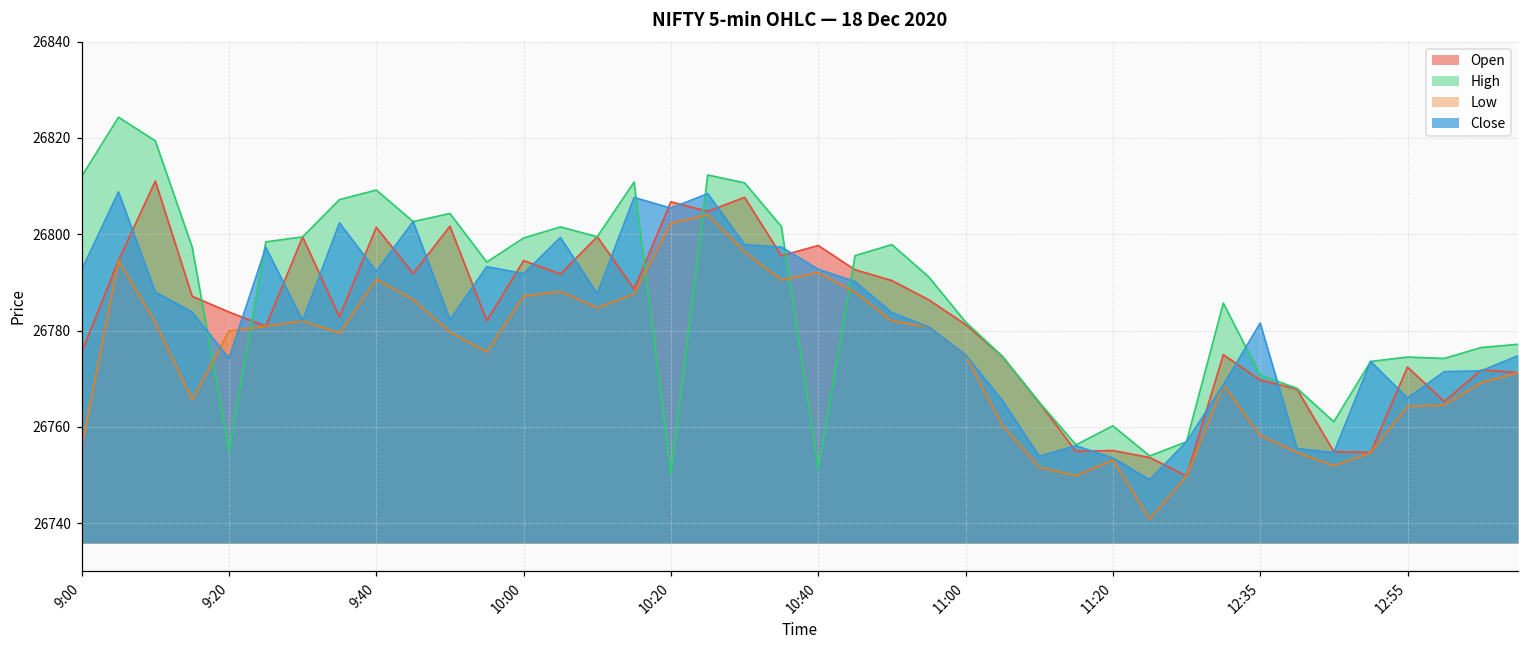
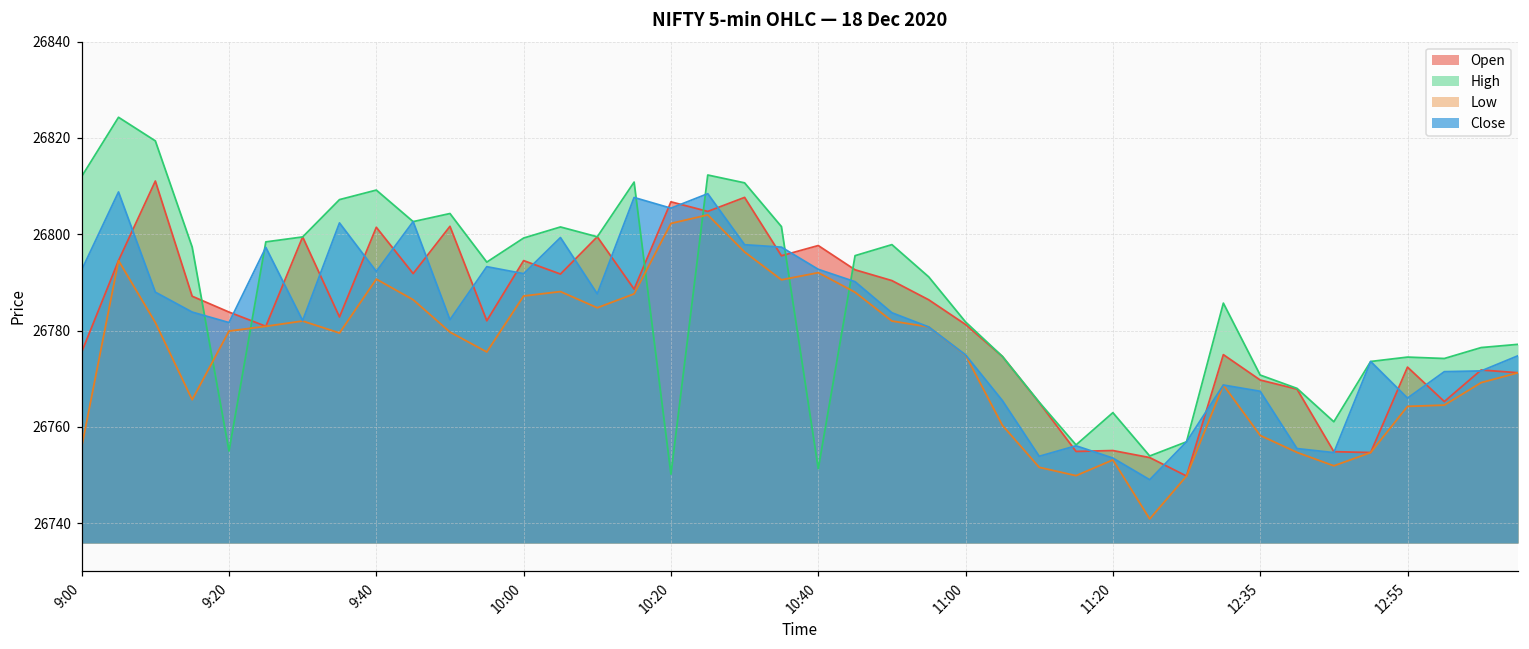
Close, 9:20: 26774 -> 26782
High, 11:20: 26760 -> 26763
Close, 12:35: 26782 -> 26767
